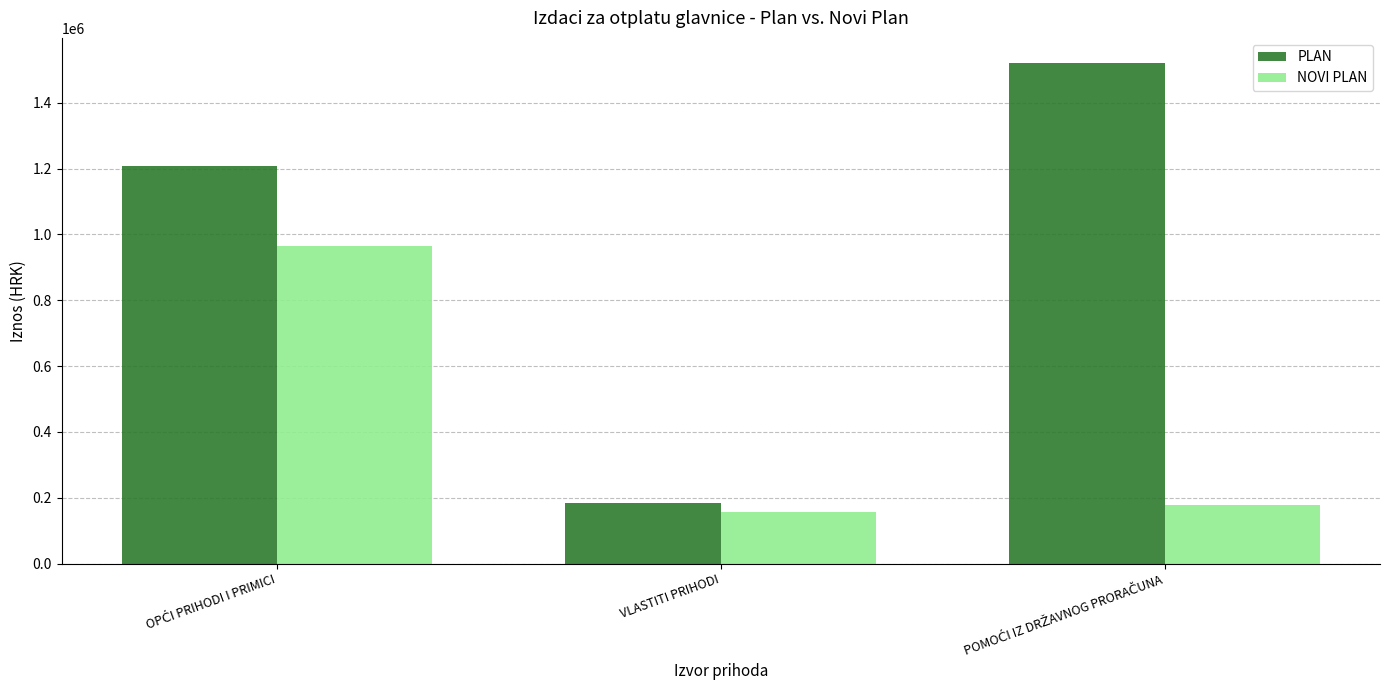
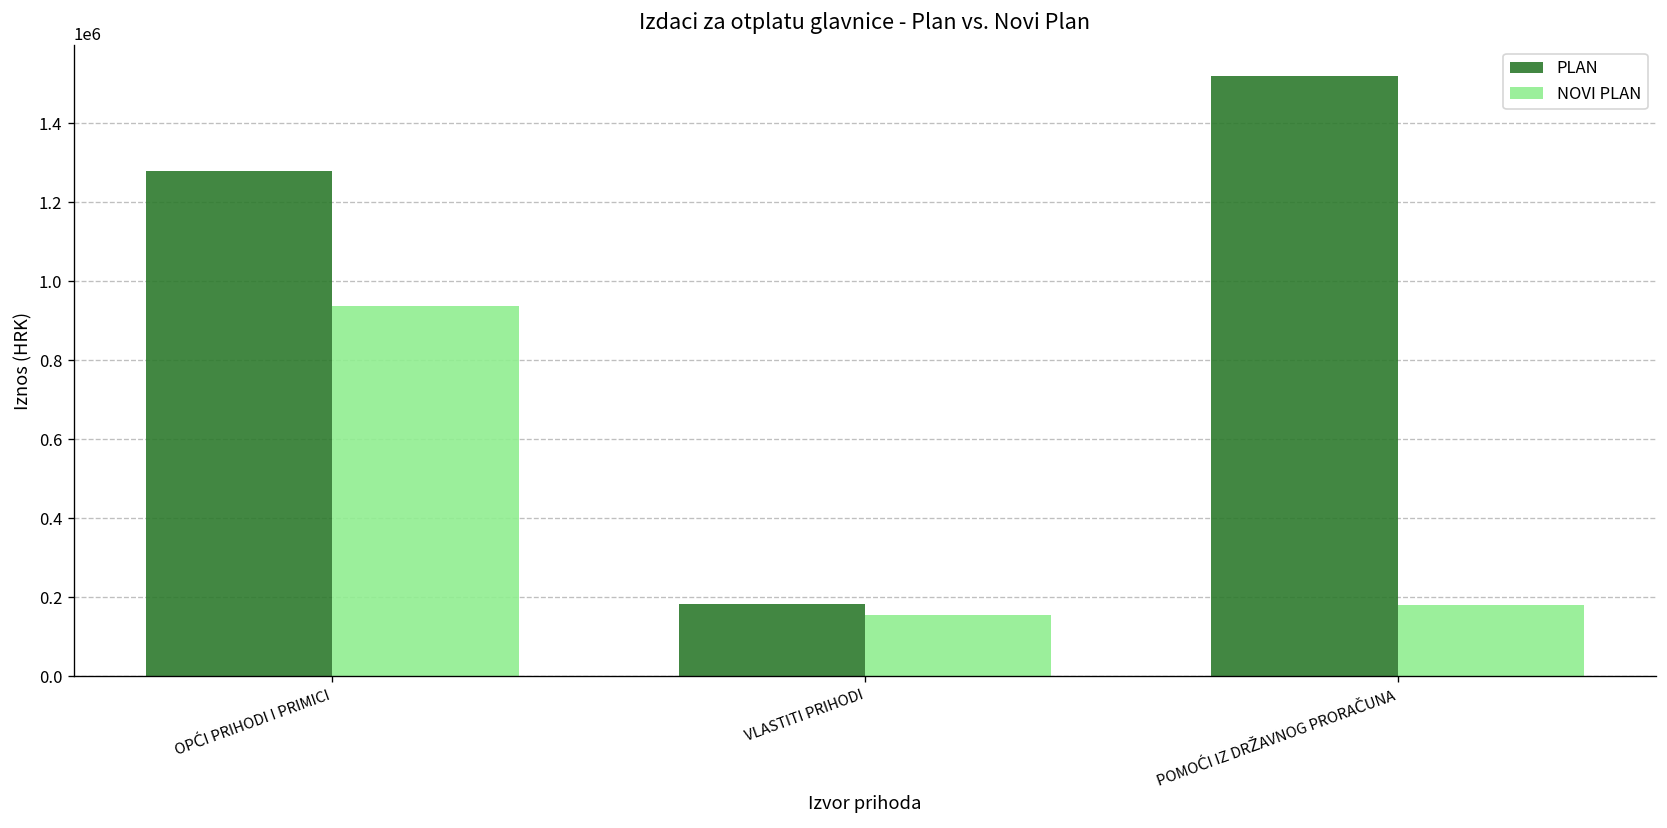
PLAN, OPĆI PRIHODI I PRIMICI: 1210000 -> 1280000
NOVI PLAN, OPĆI PRIHODI I PRIMICI: 960000 -> 940000
